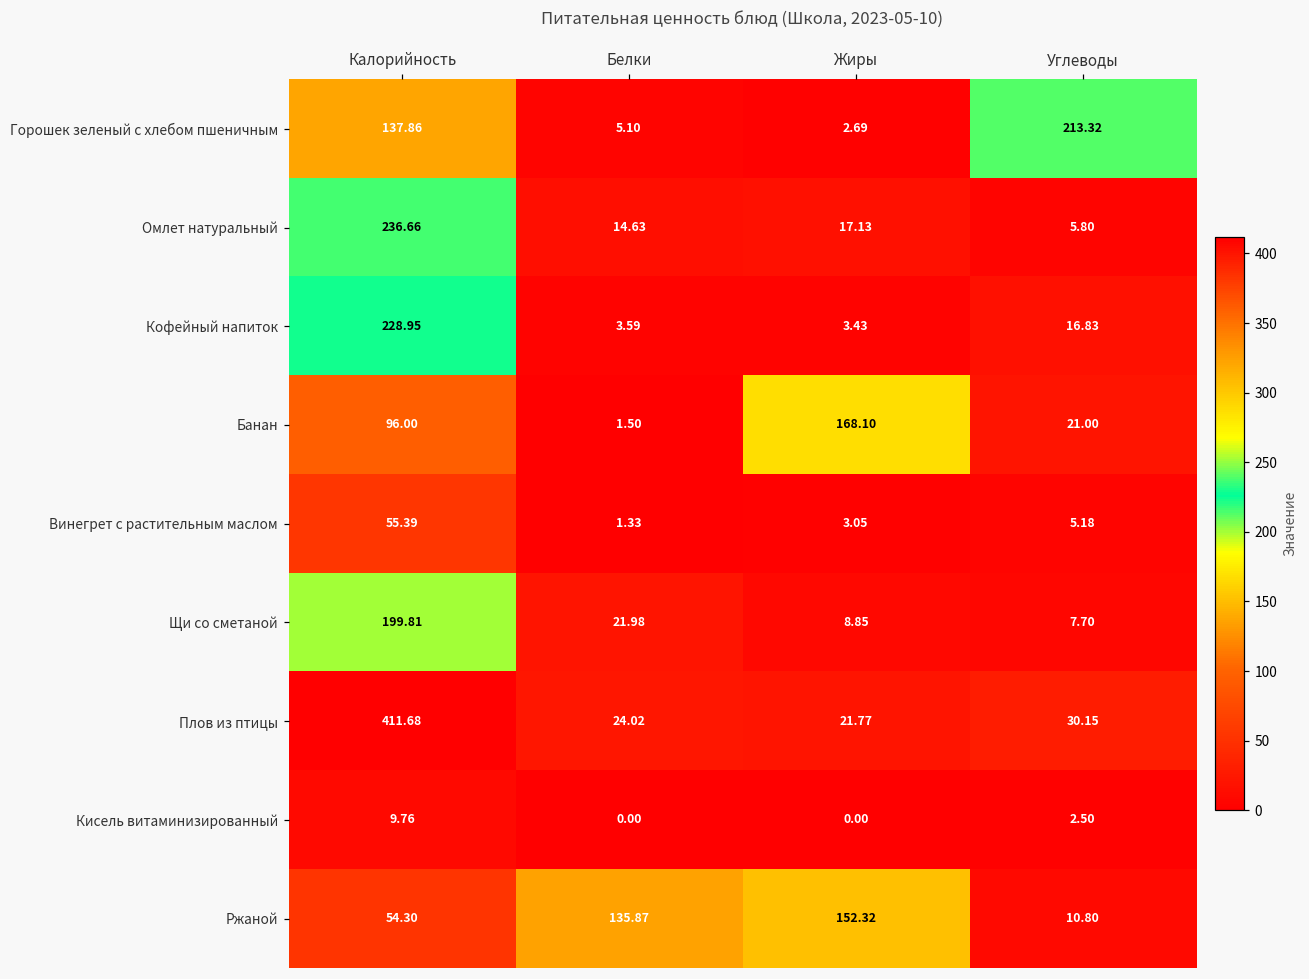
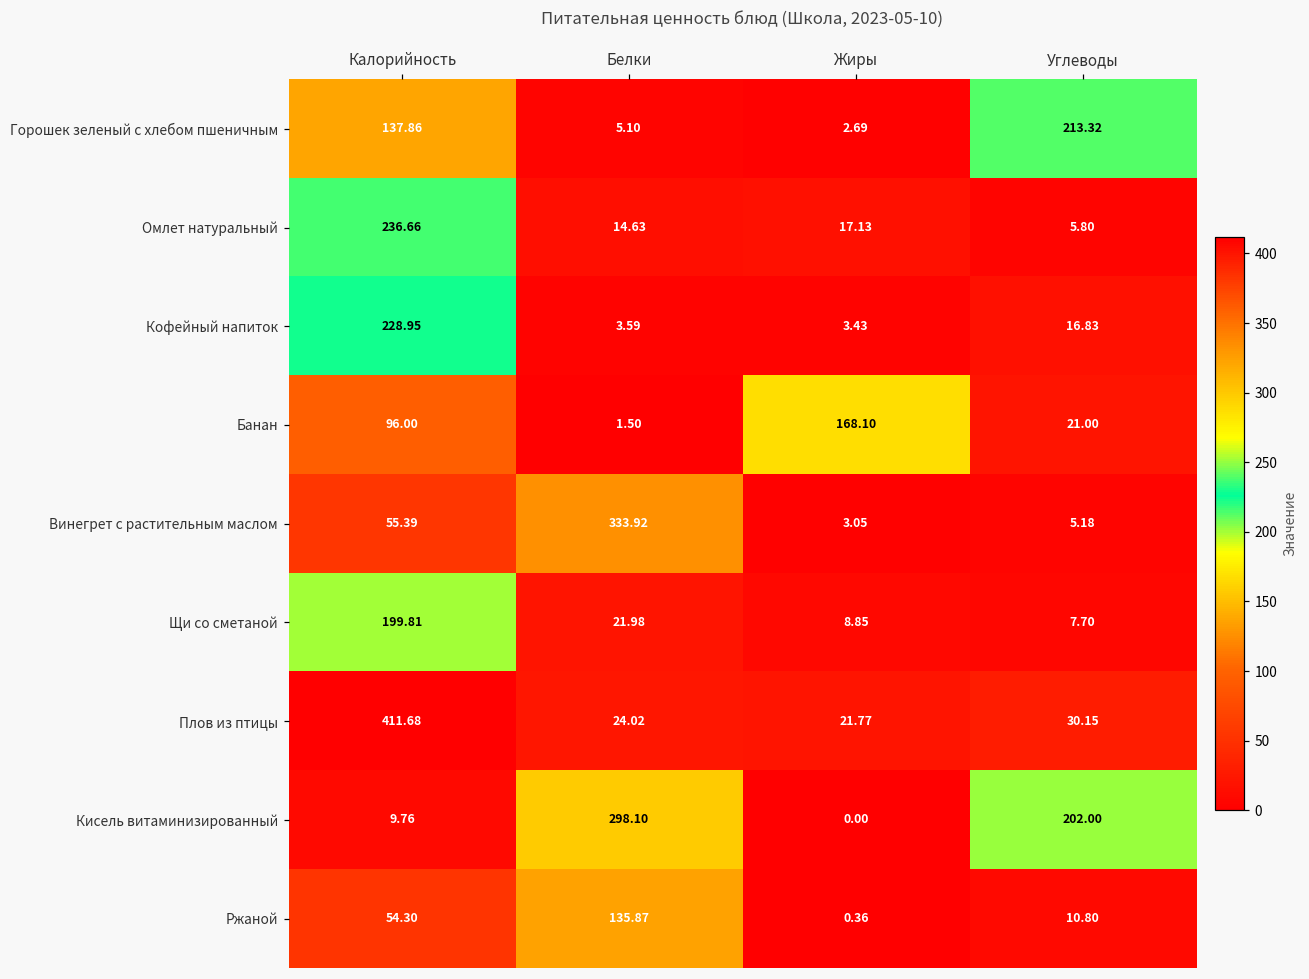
Винегрет с растительным маслом, Белки: 1.33 -> 333.92
Кисель витаминизированный, Белки: 0.00 -> 298.10
Кисель витаминизированный, Углеводы: 2.50 -> 202.00
Ржаной, Жиры: 152.32 -> 0.36
